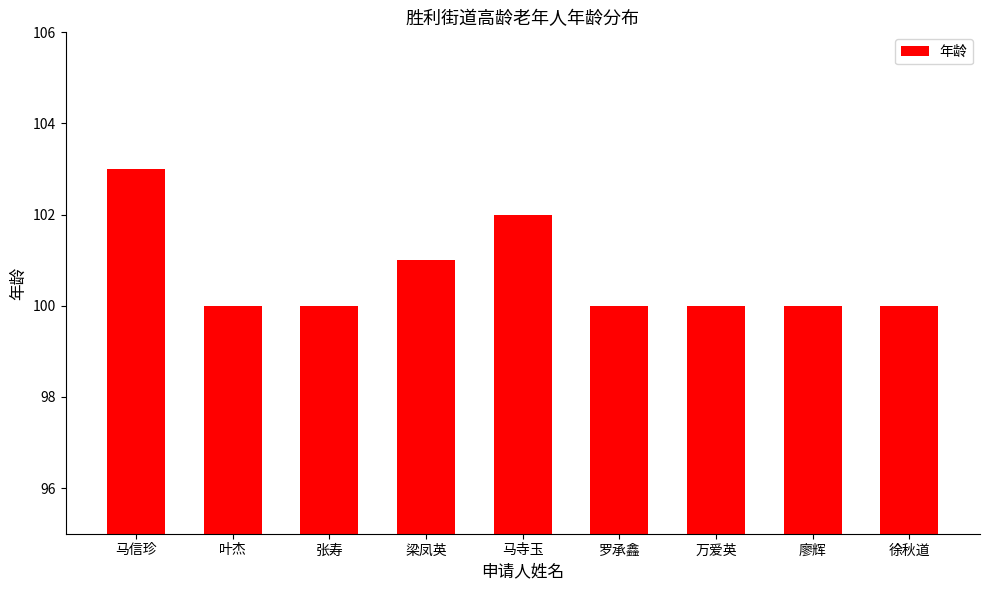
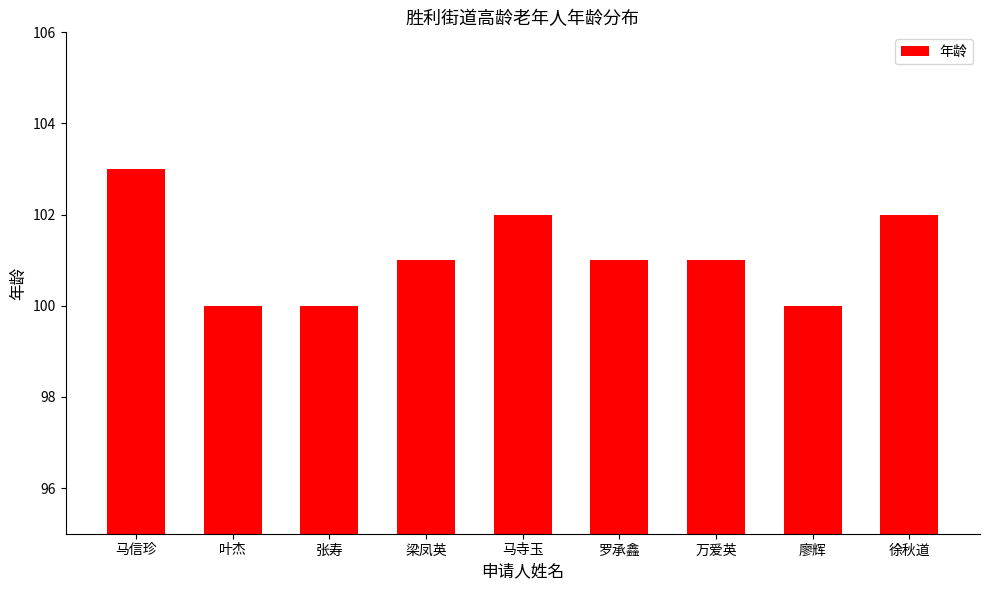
罗承鑫: 100 -> 101
万爱英: 100 -> 101
徐秋道: 100 -> 102
